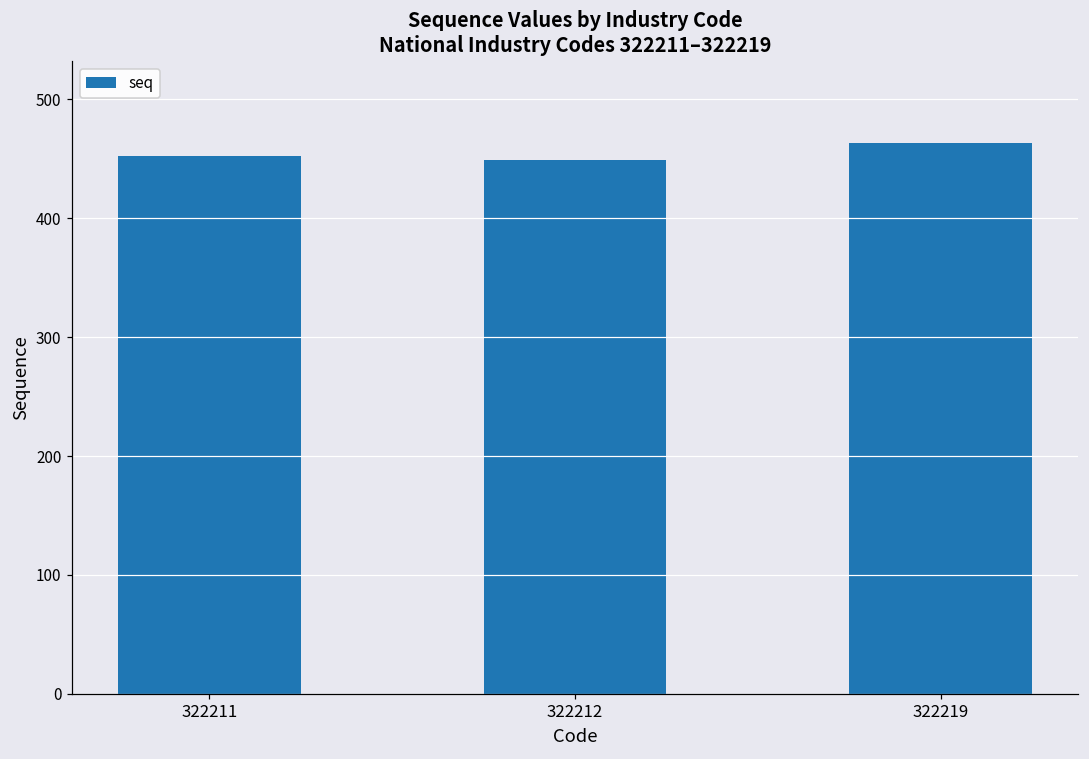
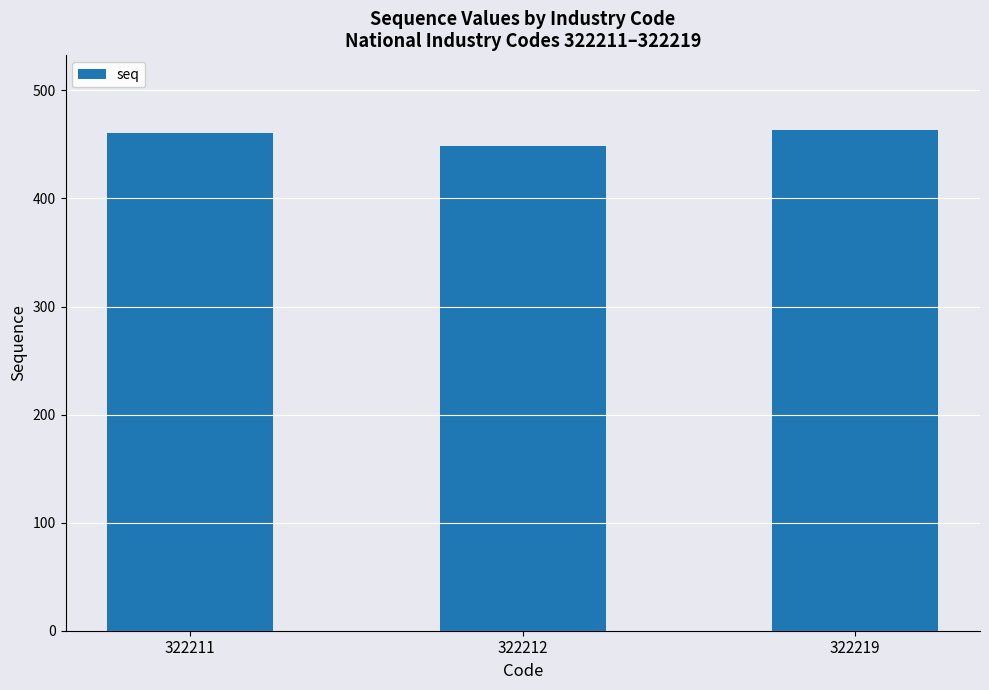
322211: 452 -> 461
